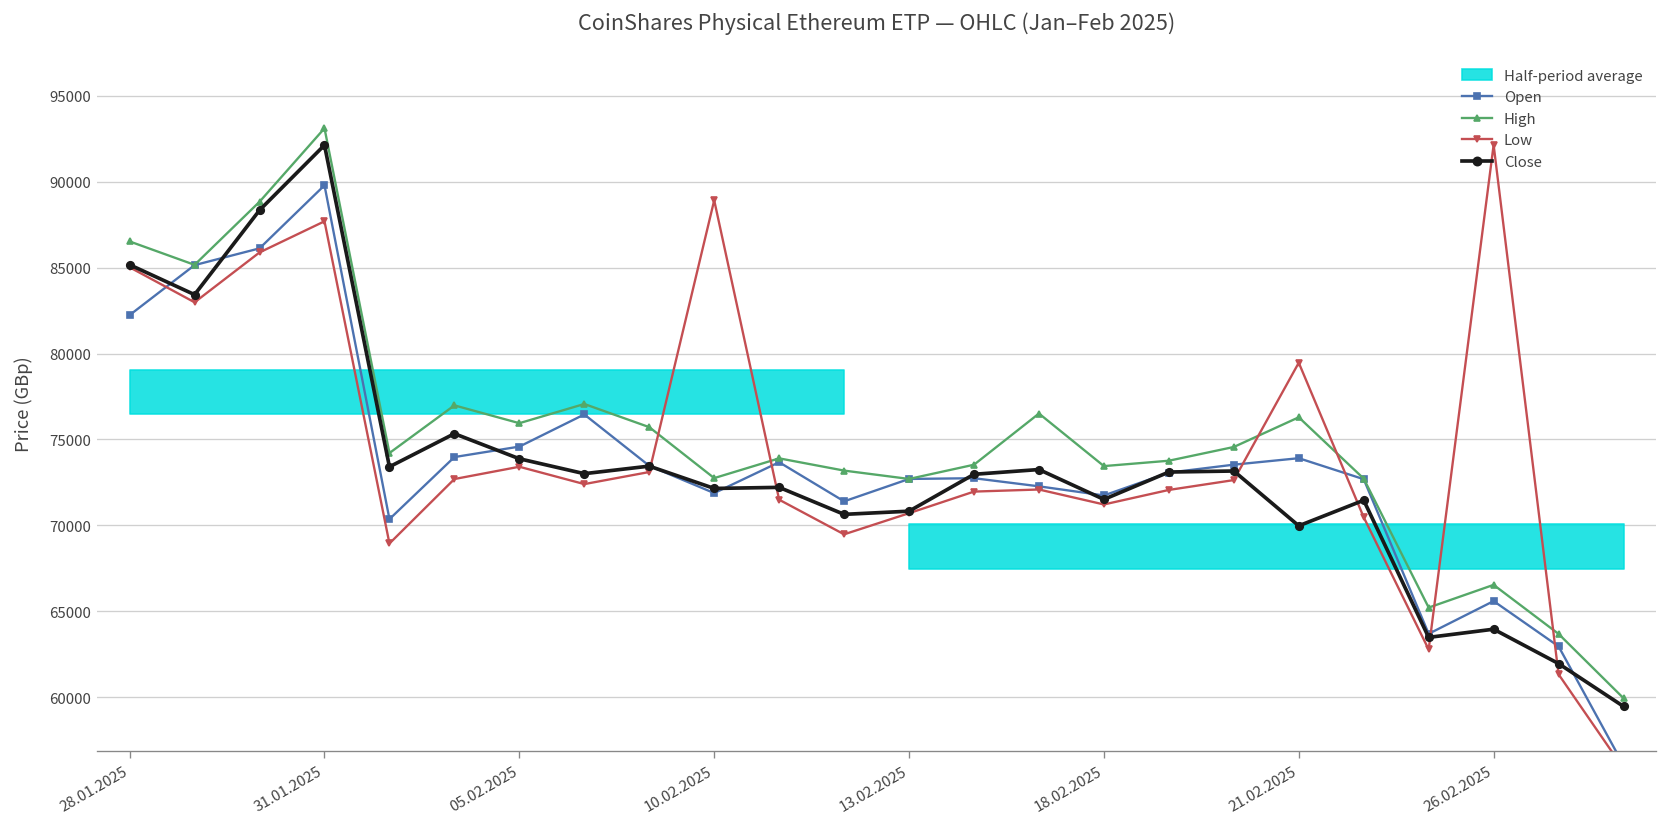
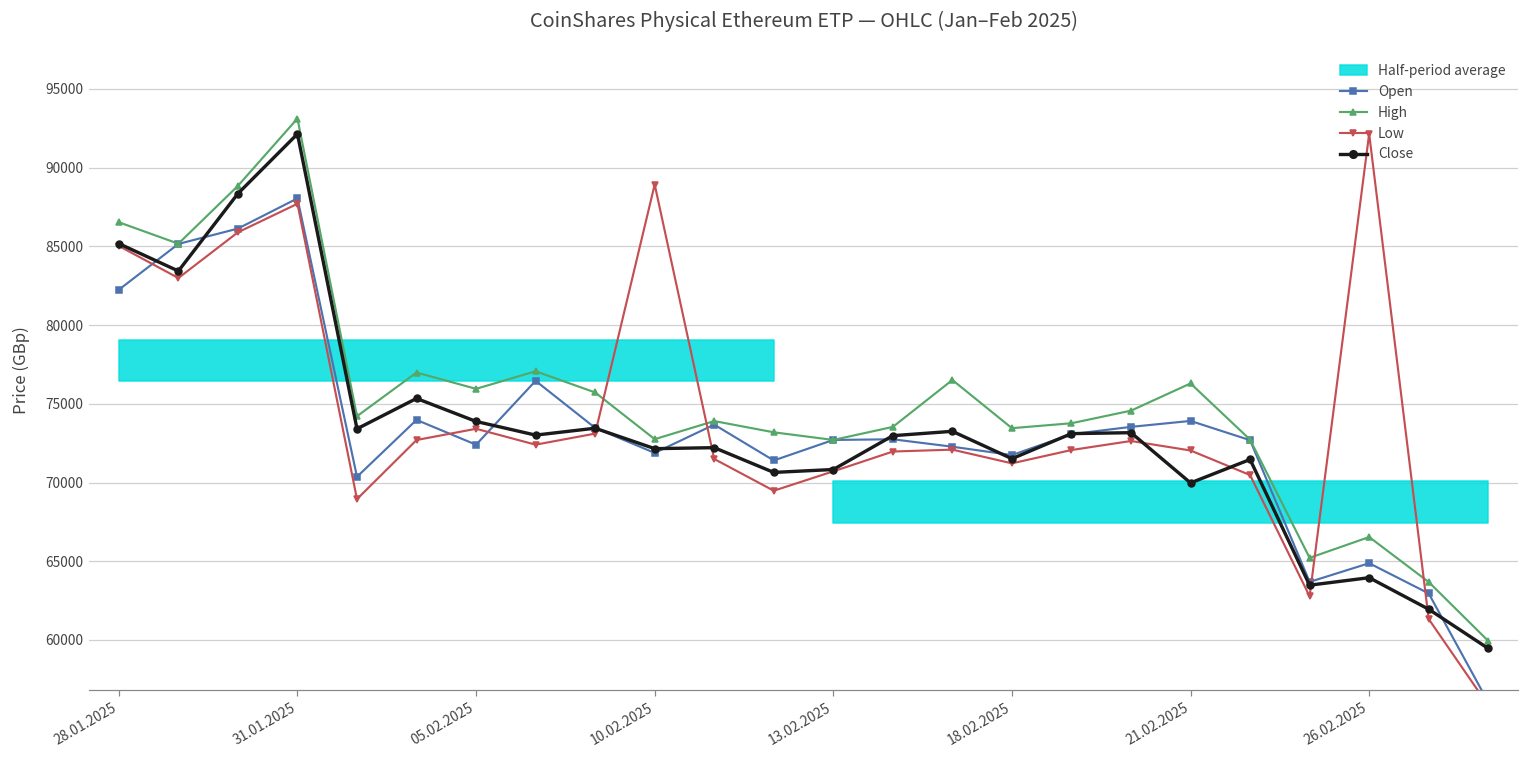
Open, 31.01.2025: 89800 -> 88000
Open, 05.02.2025: 74600 -> 72400
Low, 21.02.2025: 79500 -> 72000
Open, 26.02.2025: 65600 -> 64900
